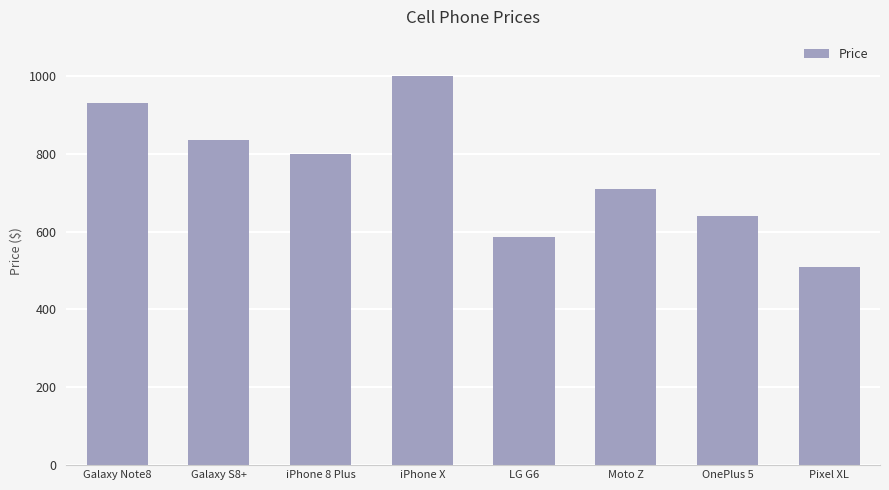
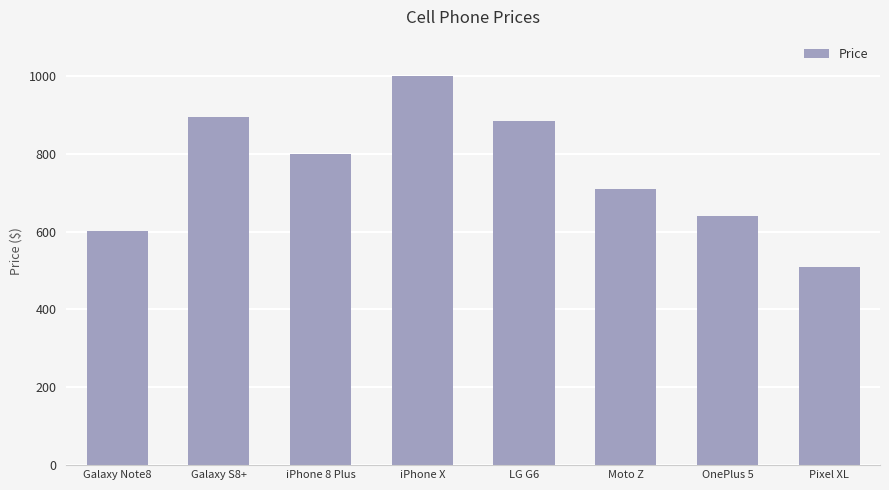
Galaxy Note8: 930 -> 600
Galaxy S8+: 840 -> 890
LG G6: 590 -> 880
